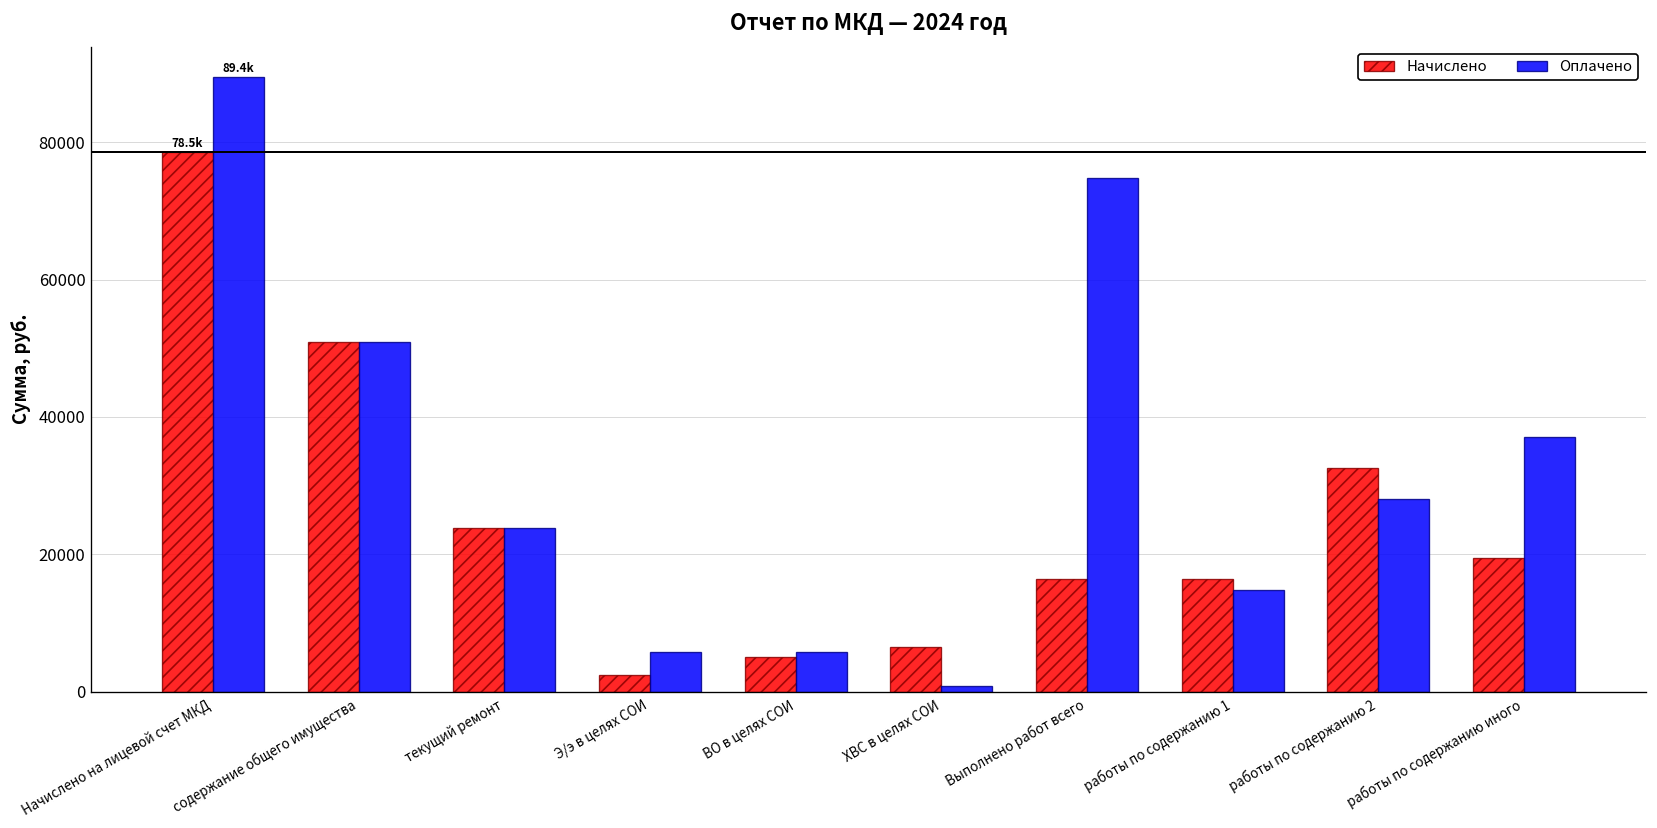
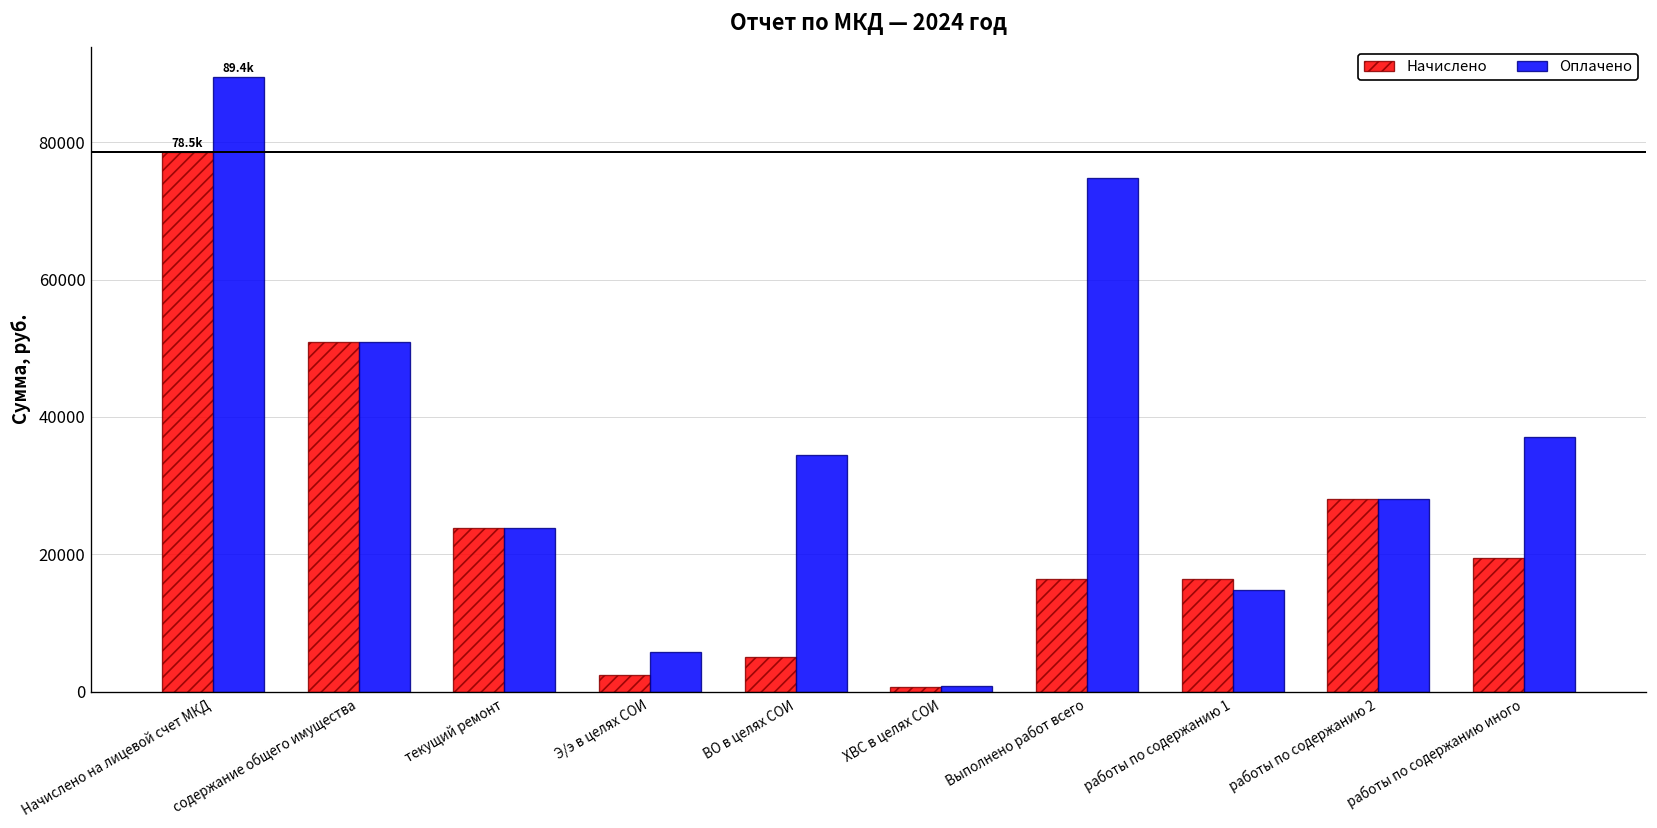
Оплачено, ВО в целях СОИ: 6000 -> 35000
Начислено, ХВС в целях СОИ: 7000 -> 1000
Начислено, работы по содержанию 2: 33000 -> 28000
